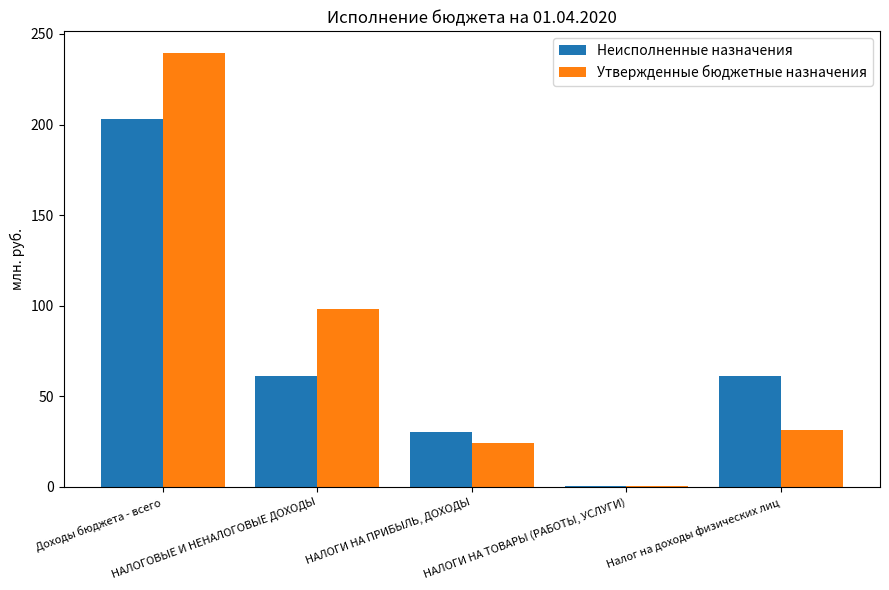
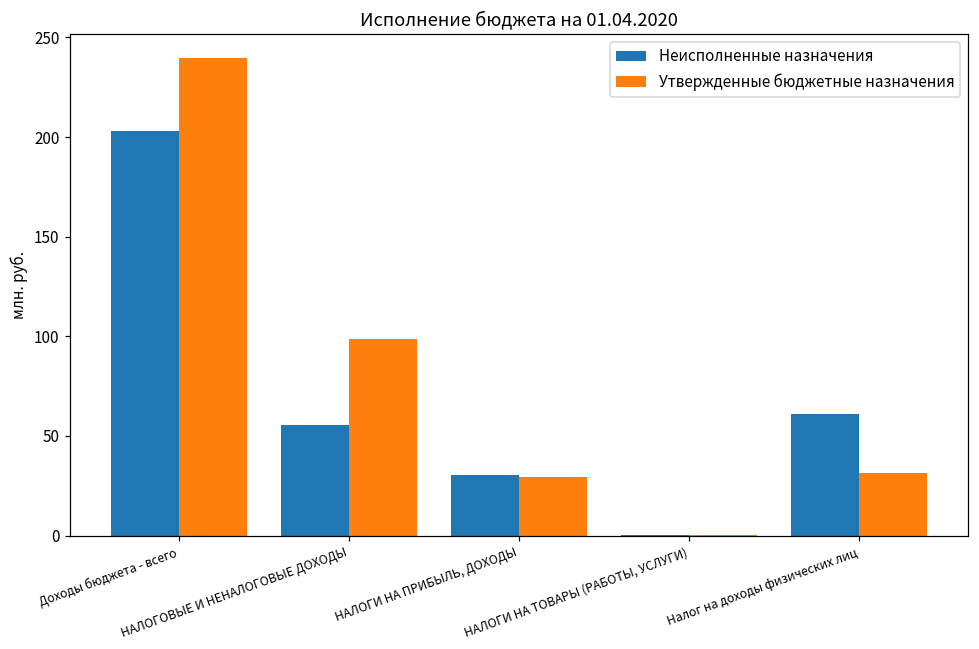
Неисполненные назначения, НАЛОГОВЫЕ И НЕНАЛОГОВЫЕ ДОХОДЫ: 61 -> 56
Утвержденные бюджетные назначения, НАЛОГИ НА ПРИБЫЛЬ, ДОХОДЫ: 24 -> 29
